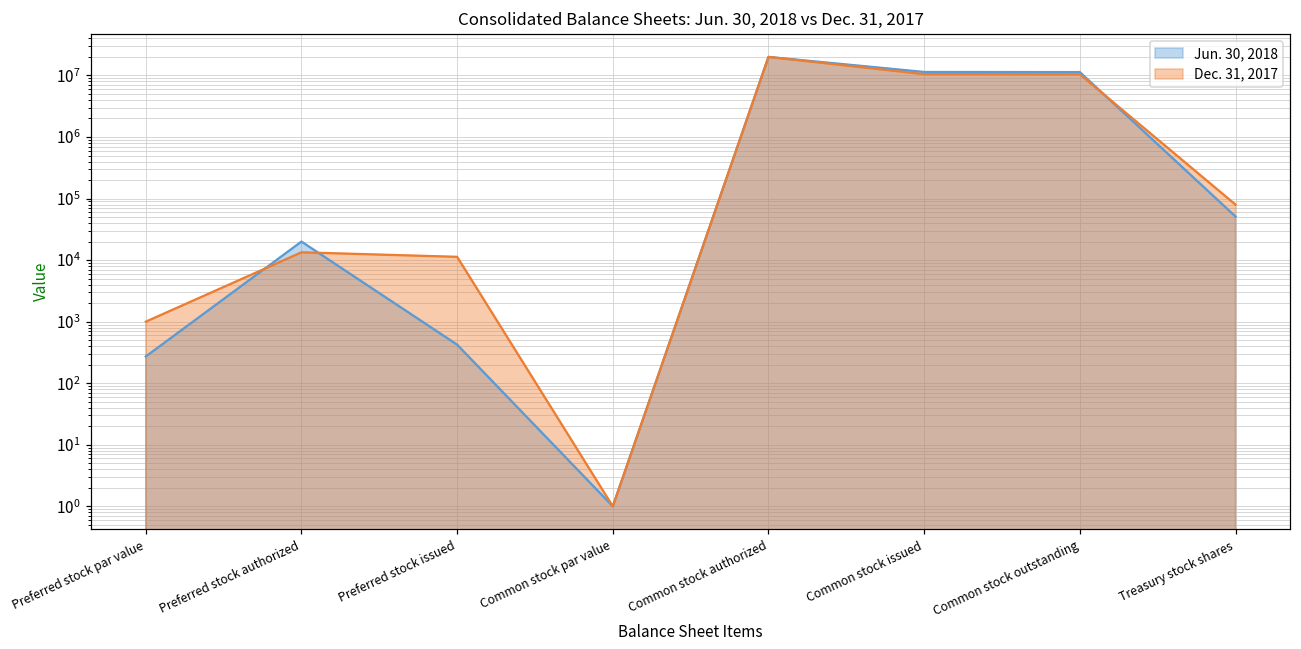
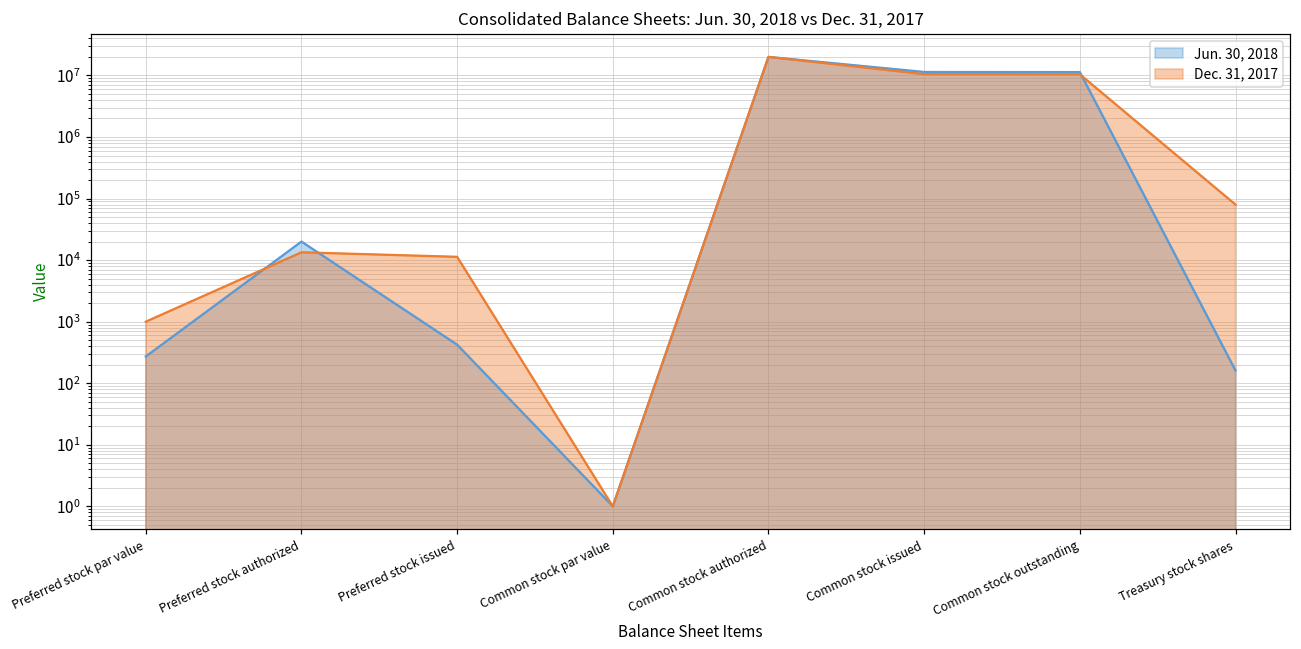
Jun. 30, 2018, Treasury stock shares: 50000 -> 160
